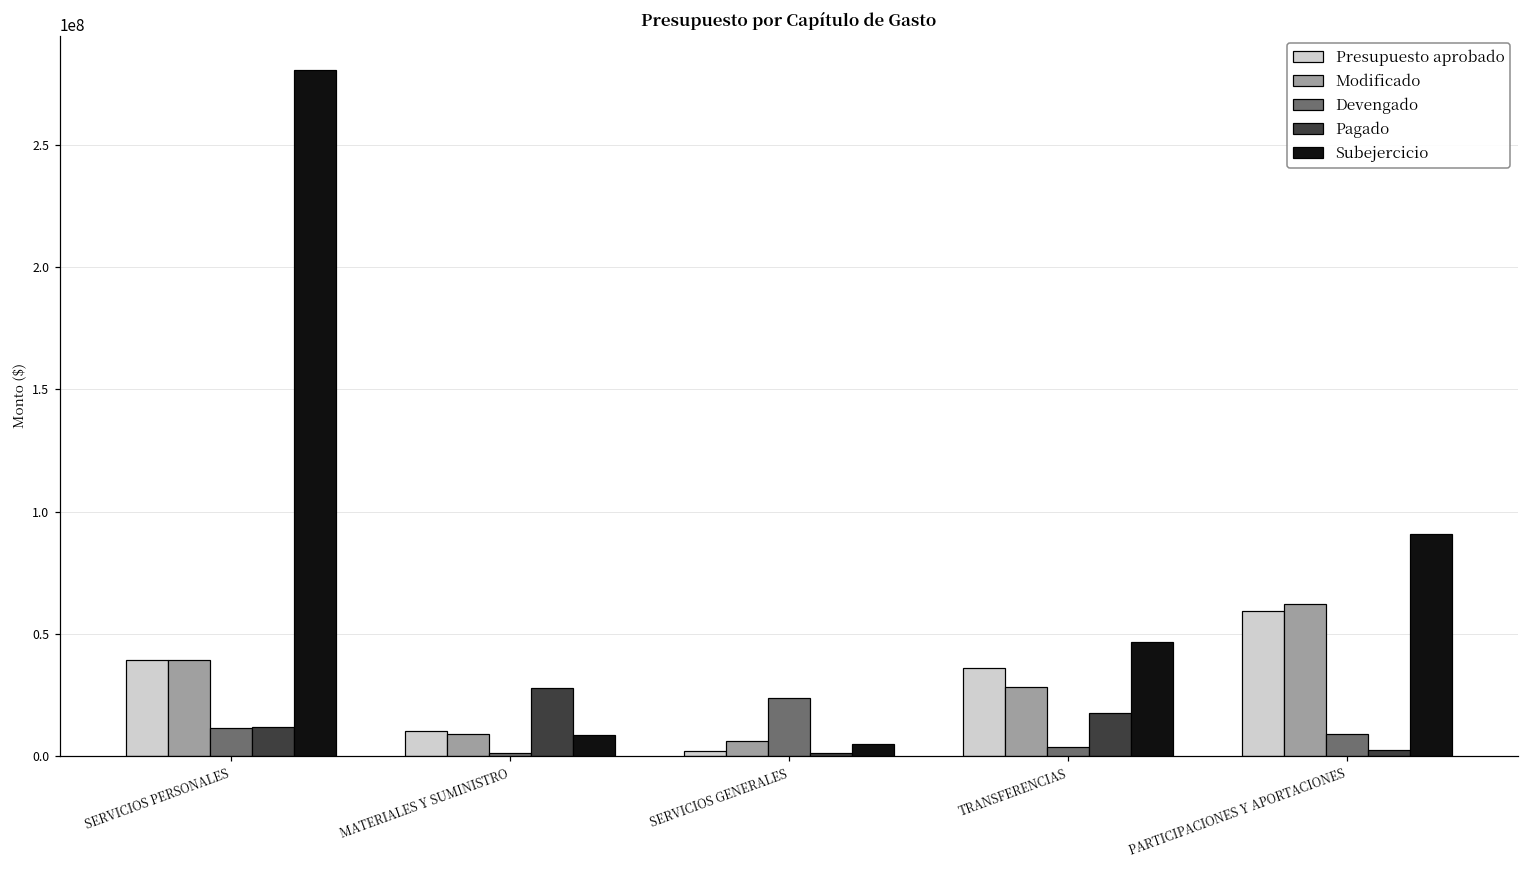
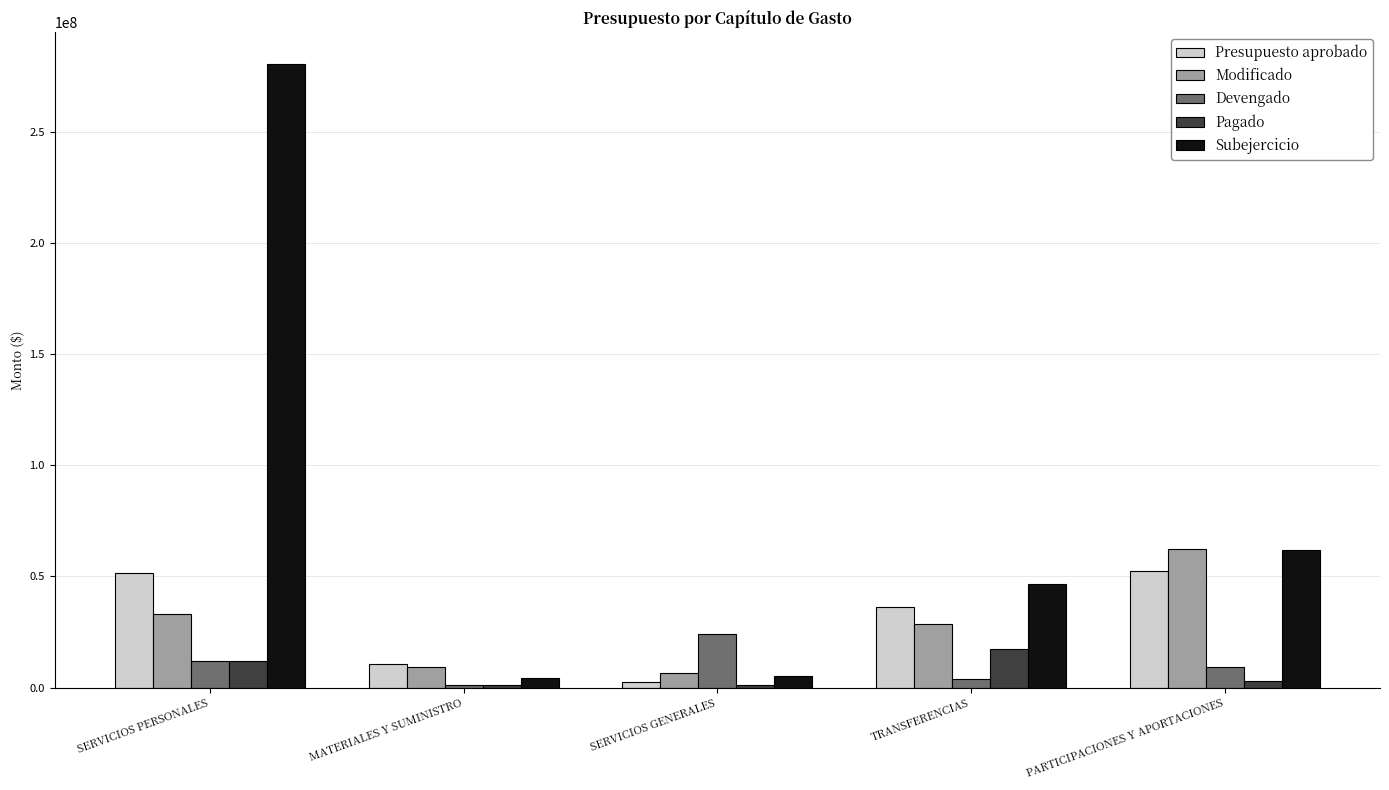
Presupuesto aprobado, SERVICIOS PERSONALES: 39000000 -> 52000000
Modificado, SERVICIOS PERSONALES: 39000000 -> 33000000
Pagado, MATERIALES Y SUMINISTRO: 28000000 -> 1000000
Subejercicio, MATERIALES Y SUMINISTRO: 9000000 -> 4000000
Presupuesto aprobado, PARTICIPACIONES Y APORTACIONES: 59000000 -> 52000000
Subejercicio, PARTICIPACIONES Y APORTACIONES: 91000000 -> 62000000
